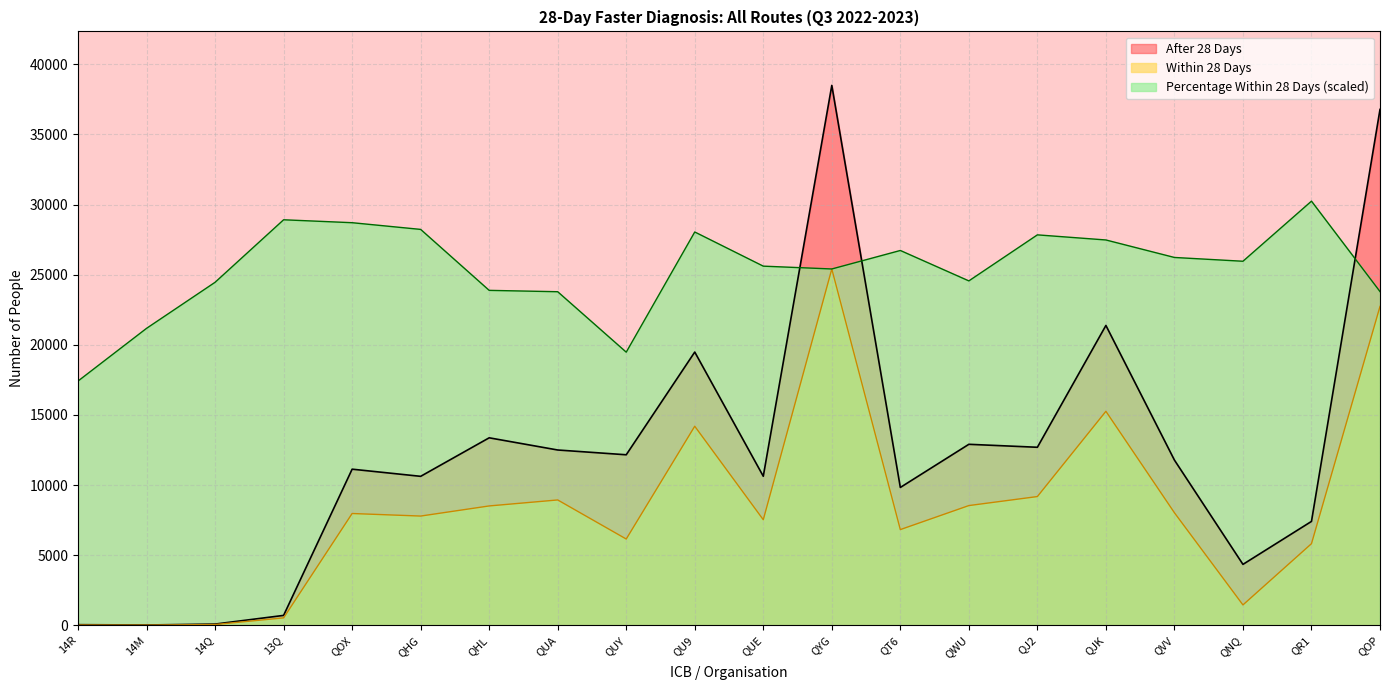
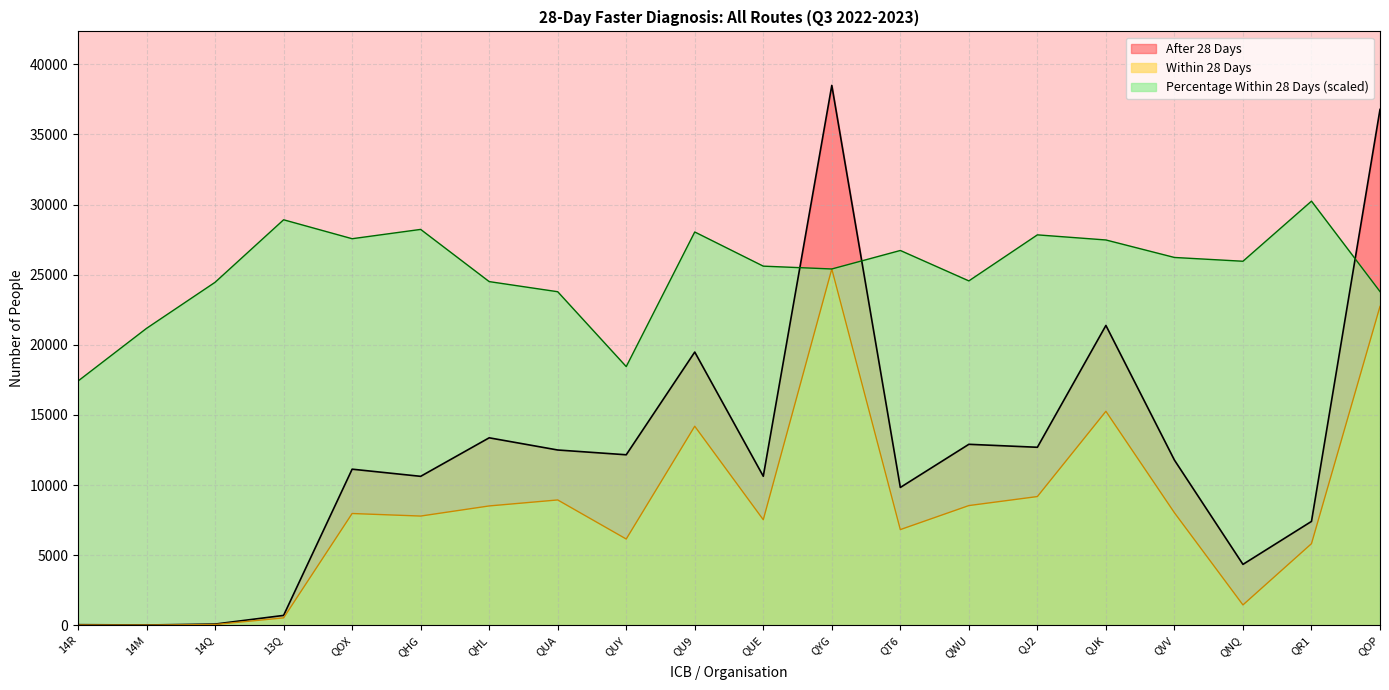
Percentage Within 28 Days (scaled), QOX: 28700 -> 27600
Percentage Within 28 Days (scaled), QHL: 23900 -> 24500
Percentage Within 28 Days (scaled), QUY: 19500 -> 18400
